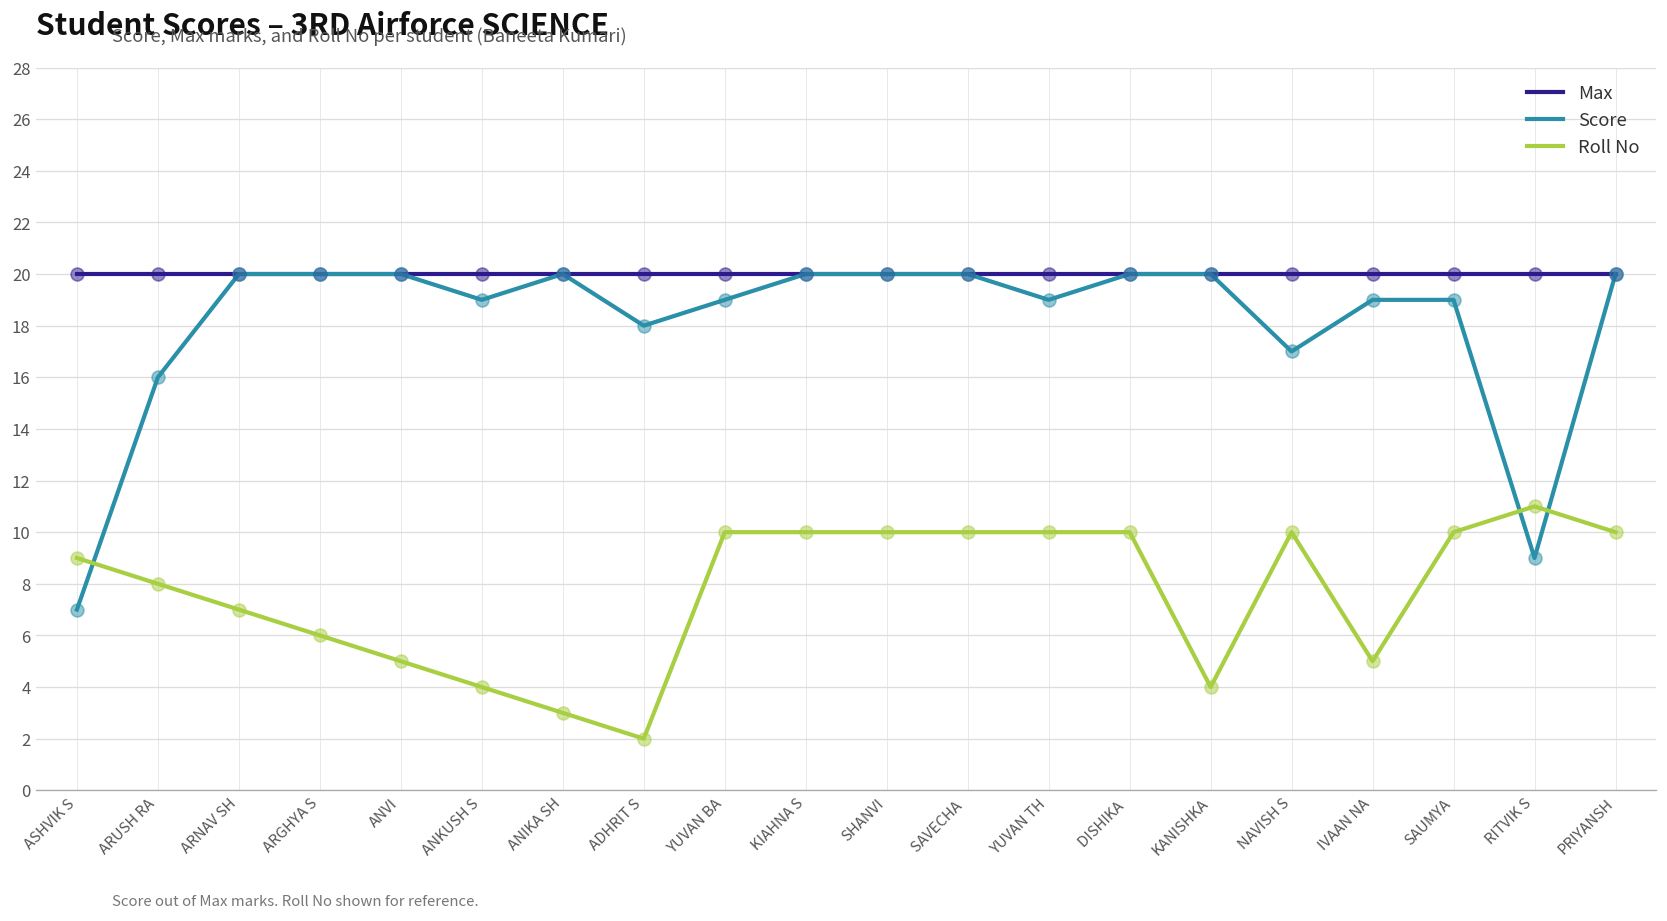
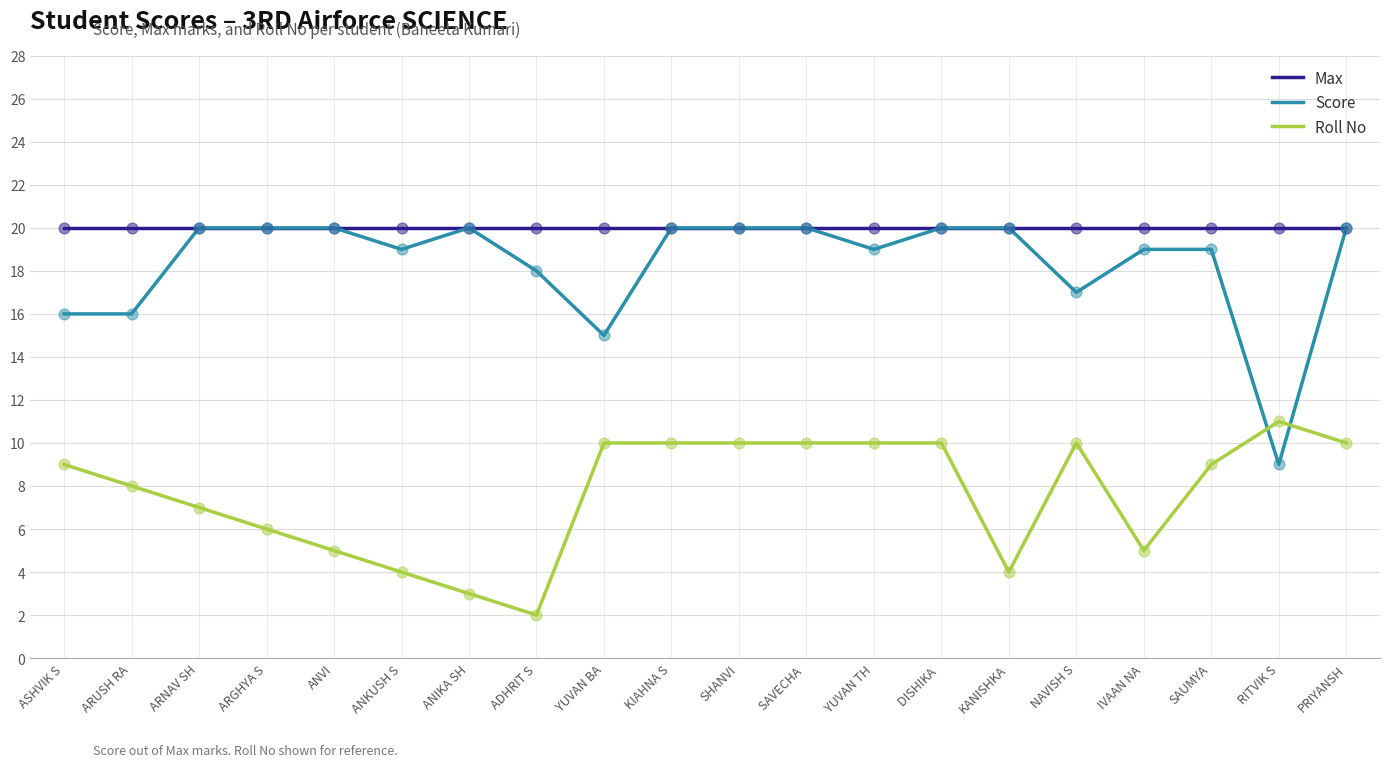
Score, ASHVIK S: 7 -> 16
Score, YUVAN BA: 19 -> 15
Roll No, SAUMYA: 10 -> 9
